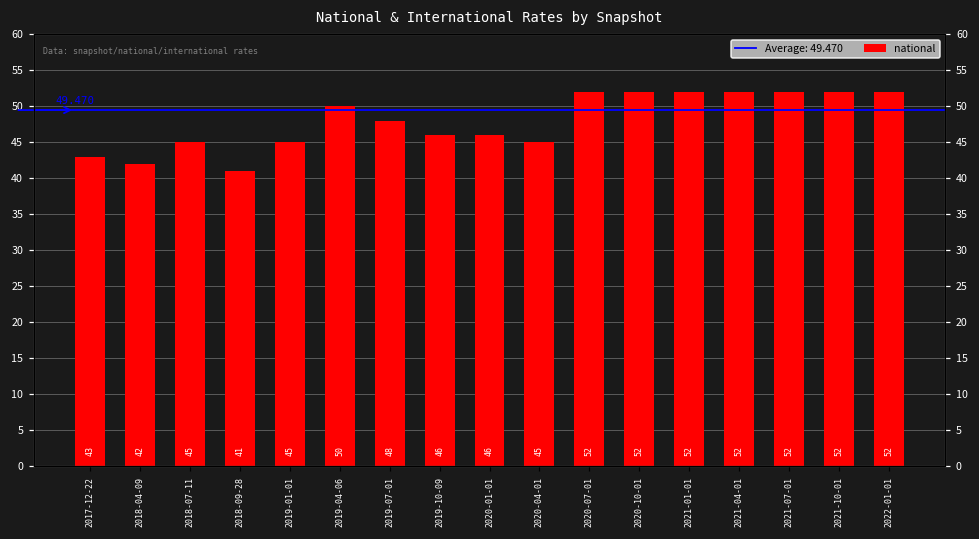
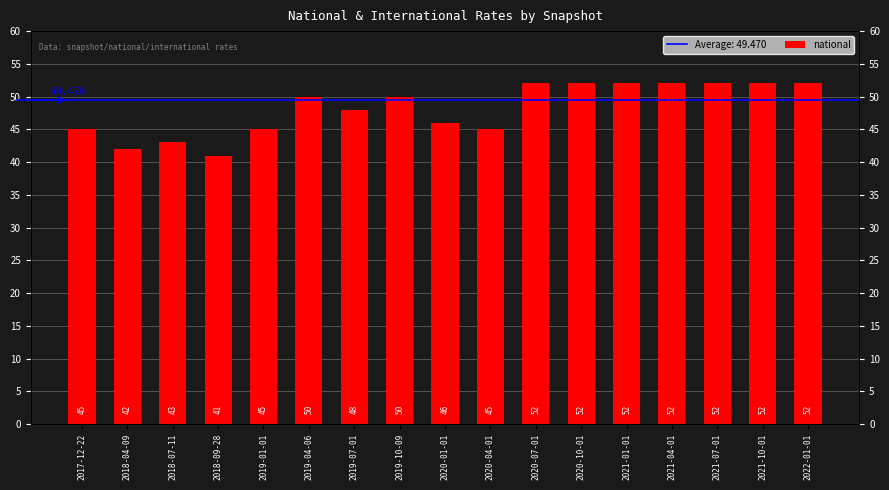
2017-12-22: 43 -> 45
2018-07-11: 45 -> 43
2019-10-09: 46 -> 50
